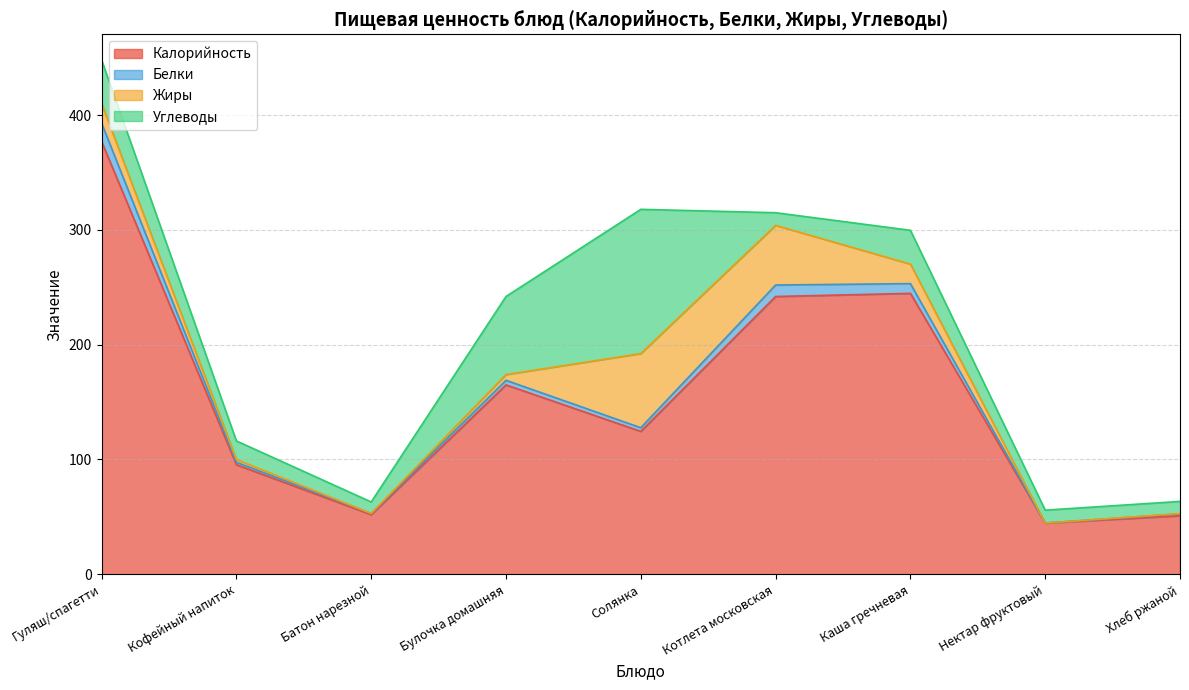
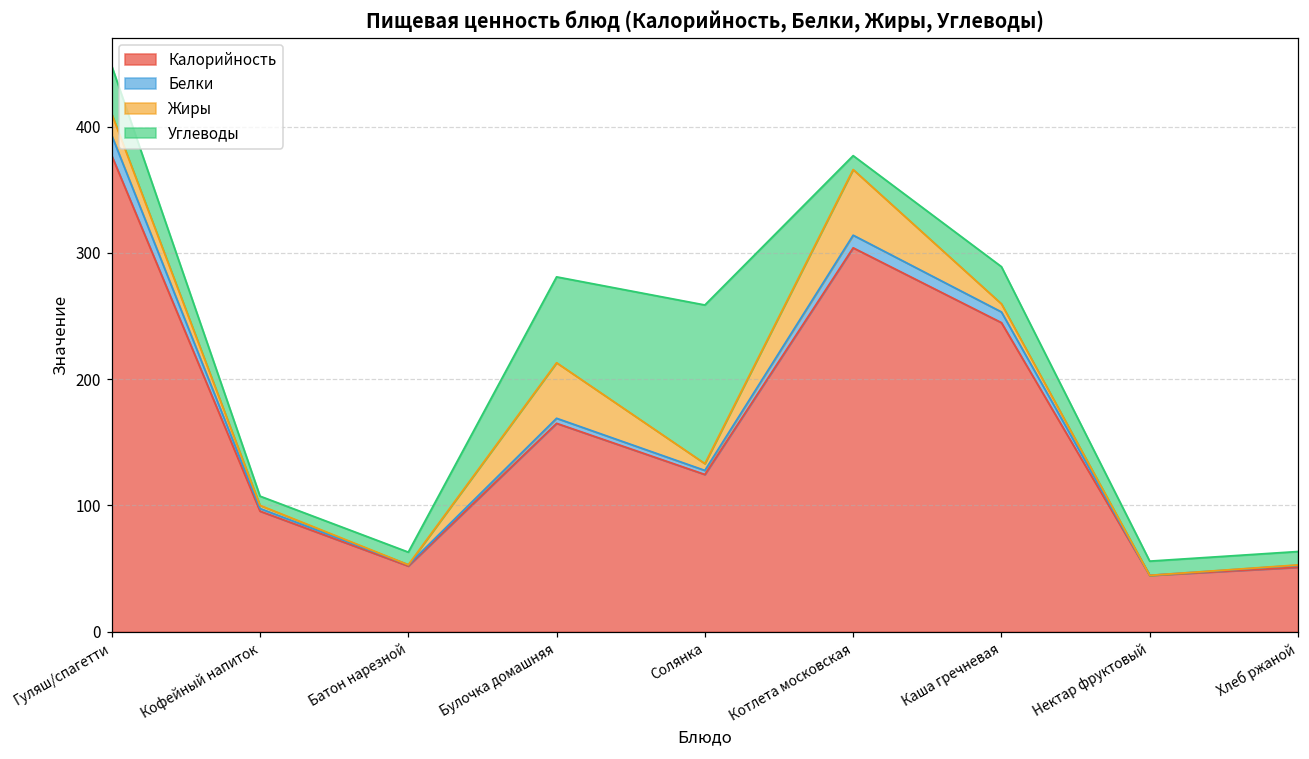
Углеводы, Кофейный напиток: 16 -> 7
Жиры, Булочка домашняя: 5 -> 44
Жиры, Солянка: 65 -> 5
Калорийность, Котлета московская: 242 -> 304
Жиры, Каша гречневая: 17 -> 6
